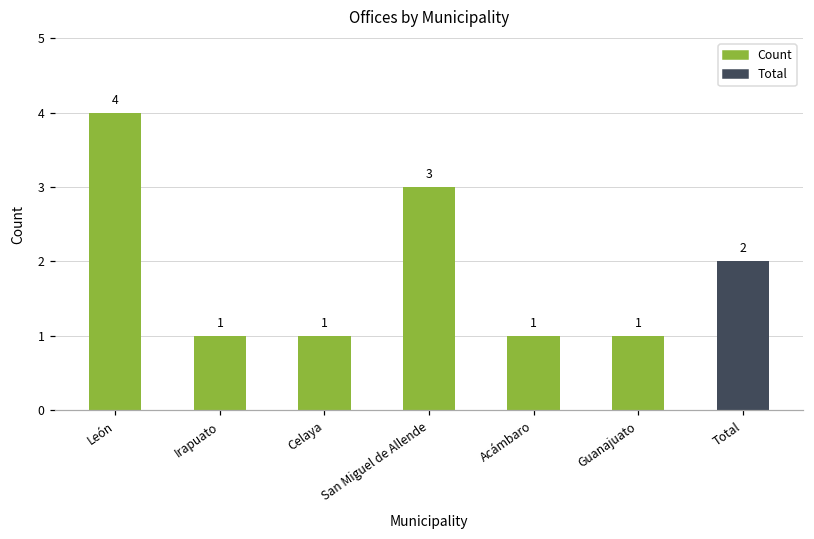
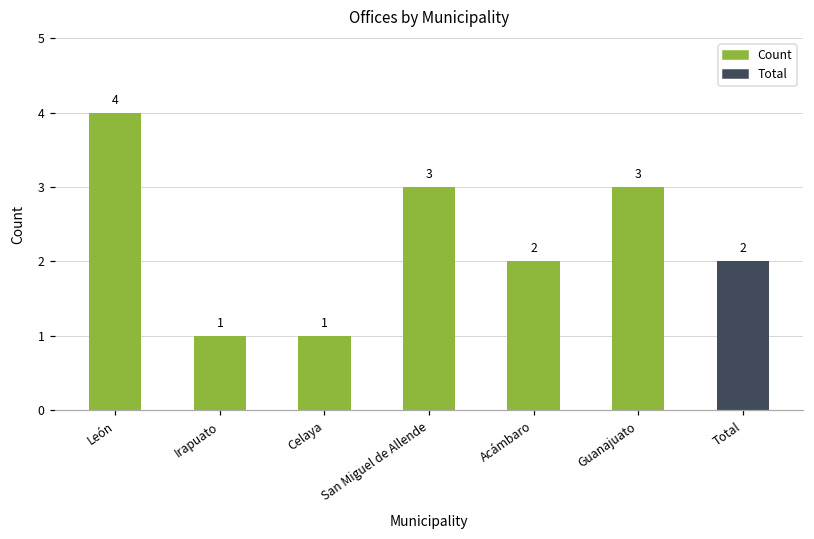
Acámbaro: 1 -> 2
Guanajuato: 1 -> 3
